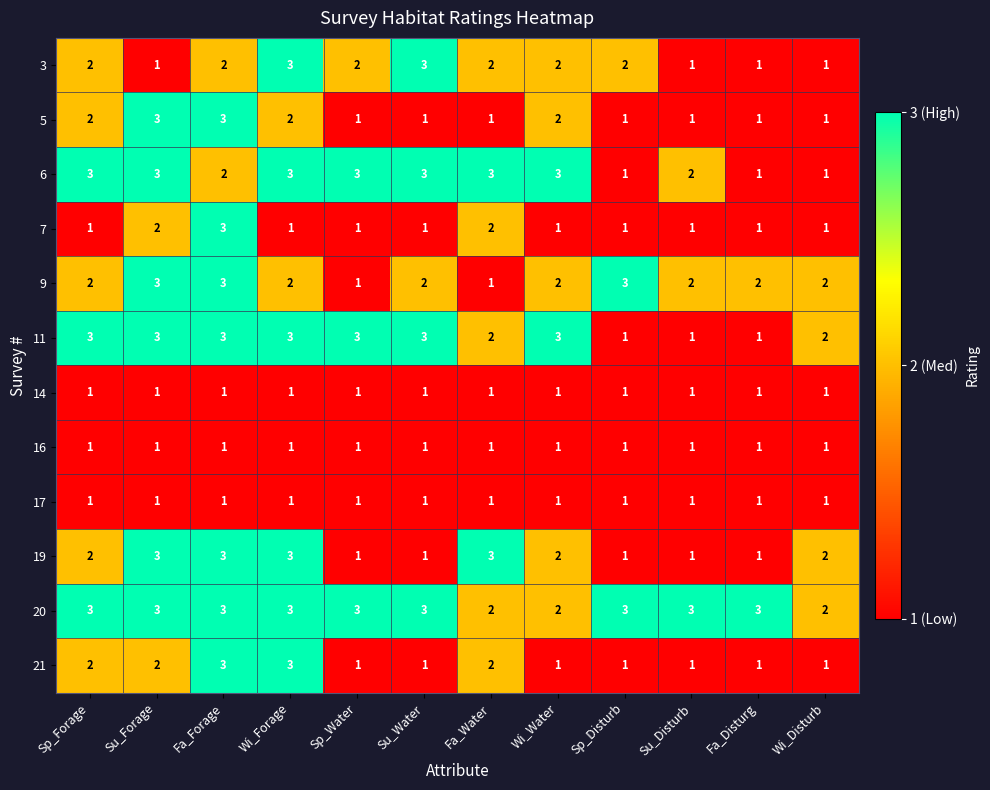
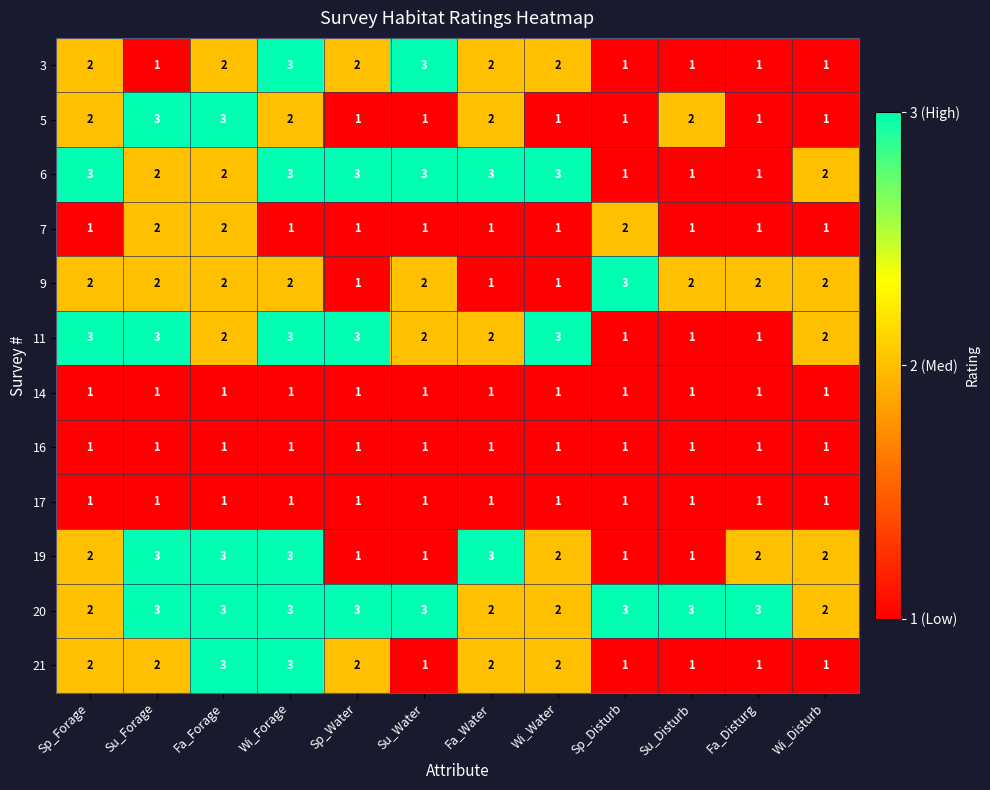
3, Sp_Disturb: 2 -> 1
5, Fa_Water: 1 -> 2
5, Wi_Water: 2 -> 1
5, Su_Disturb: 1 -> 2
6, Su_Forage: 3 -> 2
6, Su_Disturb: 2 -> 1
6, Wi_Disturb: 1 -> 2
7, Fa_Forage: 3 -> 2
7, Fa_Water: 2 -> 1
7, Sp_Disturb: 1 -> 2
9, Su_Forage: 3 -> 2
9, Fa_Forage: 3 -> 2
9, Wi_Water: 2 -> 1
11, Fa_Forage: 3 -> 2
11, Su_Water: 3 -> 2
19, Fa_Disturg: 1 -> 2
20, Sp_Forage: 3 -> 2
21, Sp_Water: 1 -> 2
21, Wi_Water: 1 -> 2
